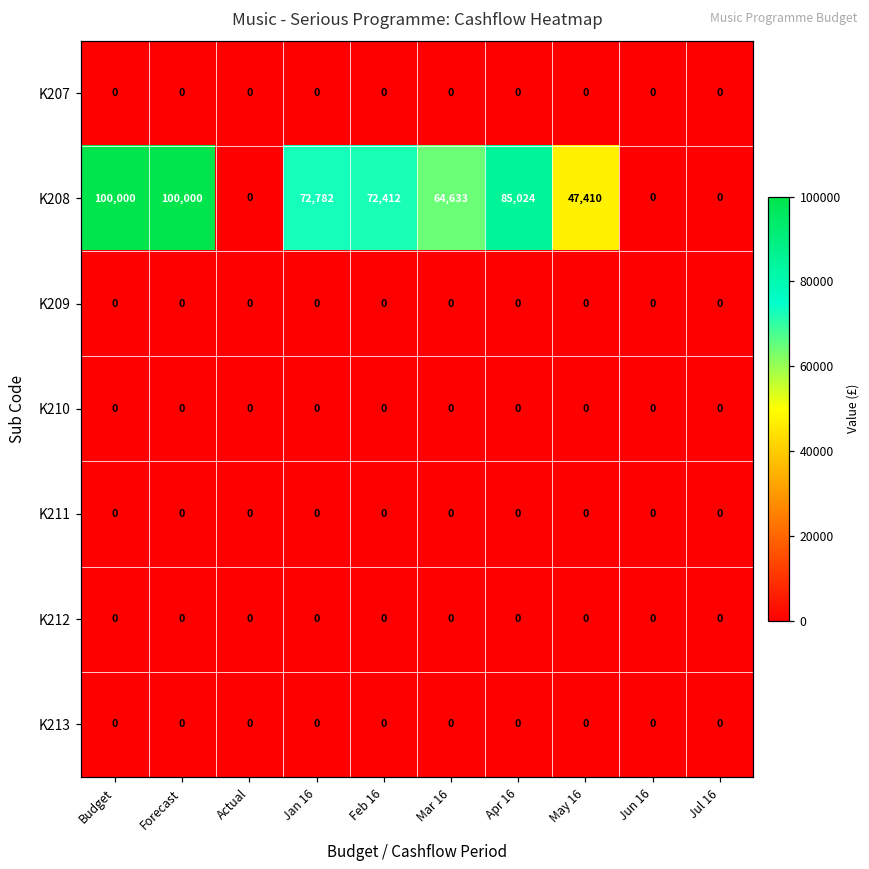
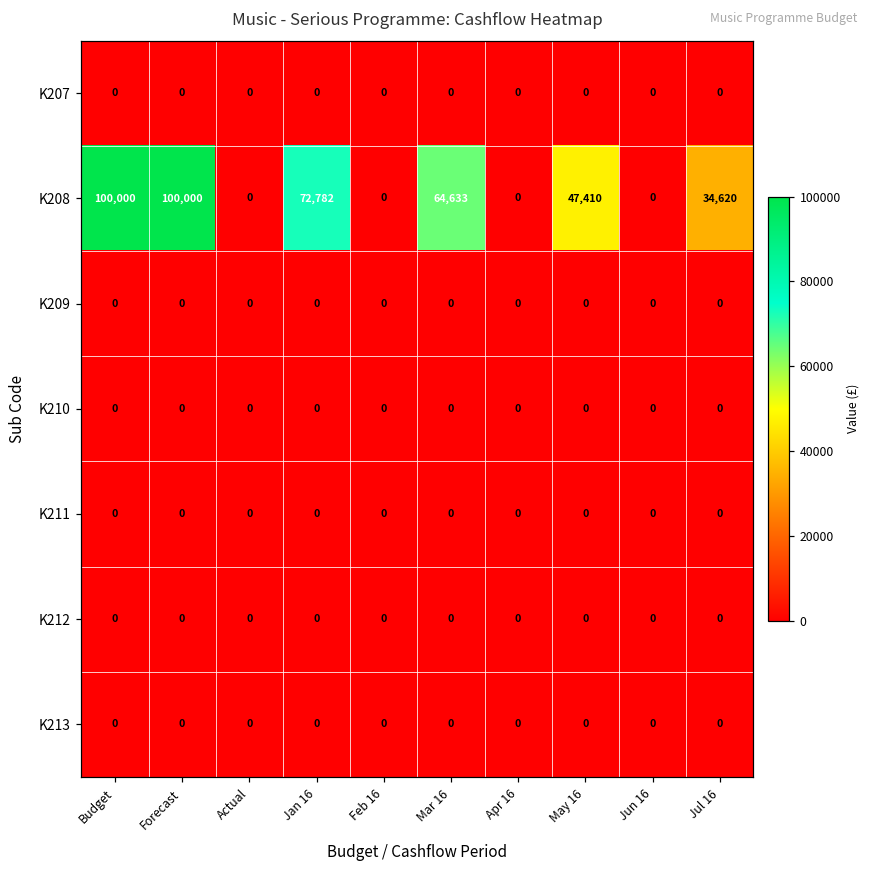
K208, Feb 16: 72,412 -> 0
K208, Apr 16: 85,024 -> 0
K208, Jul 16: 0 -> 34,620
